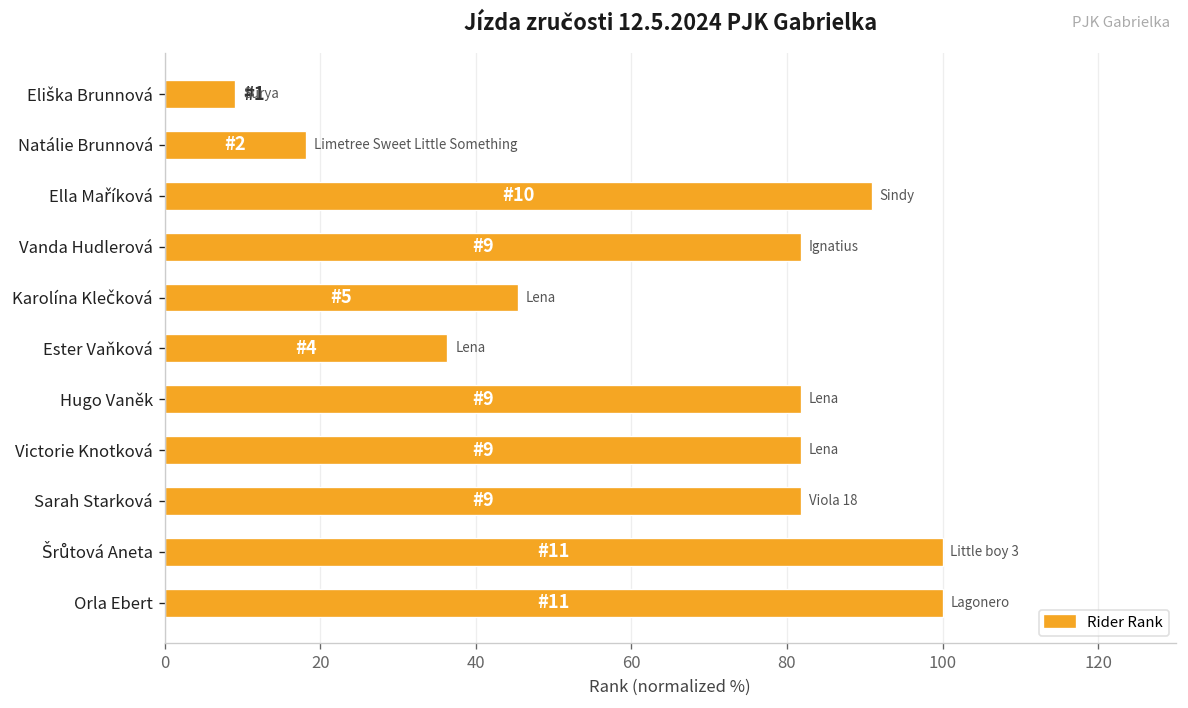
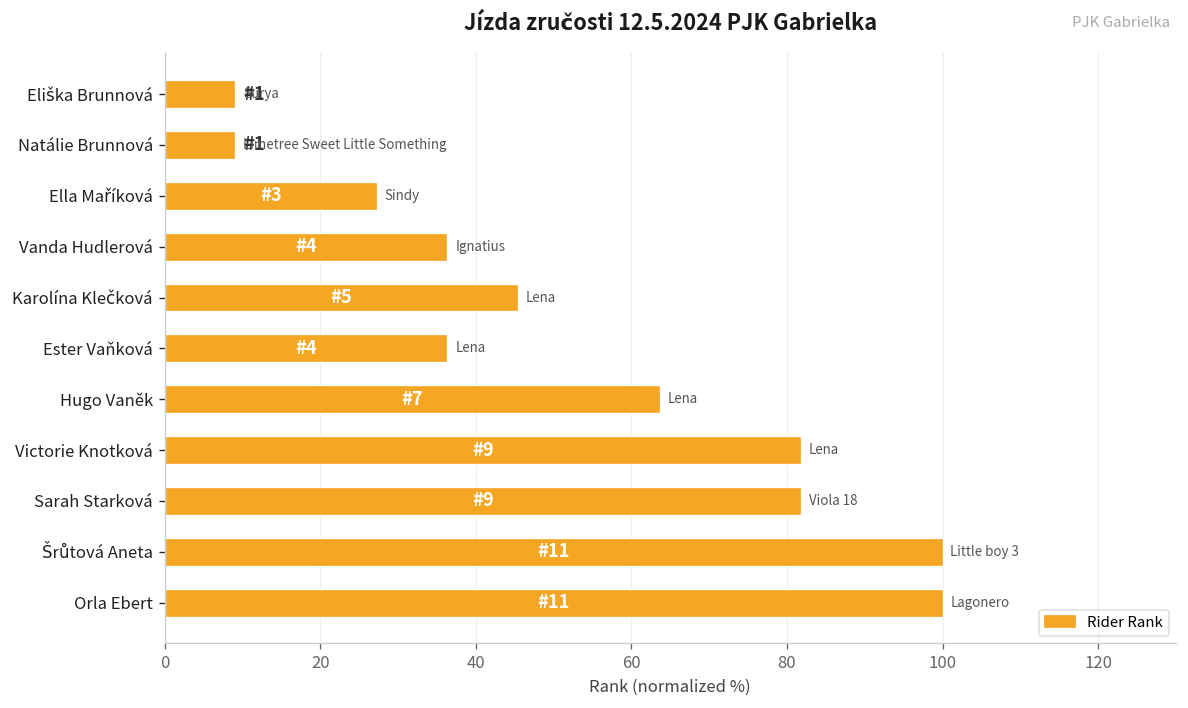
Natálie Brunnová: 2 -> 1
Ella Maříková: 10 -> 3
Vanda Hudlerová: 9 -> 4
Hugo Vaněk: 9 -> 7
